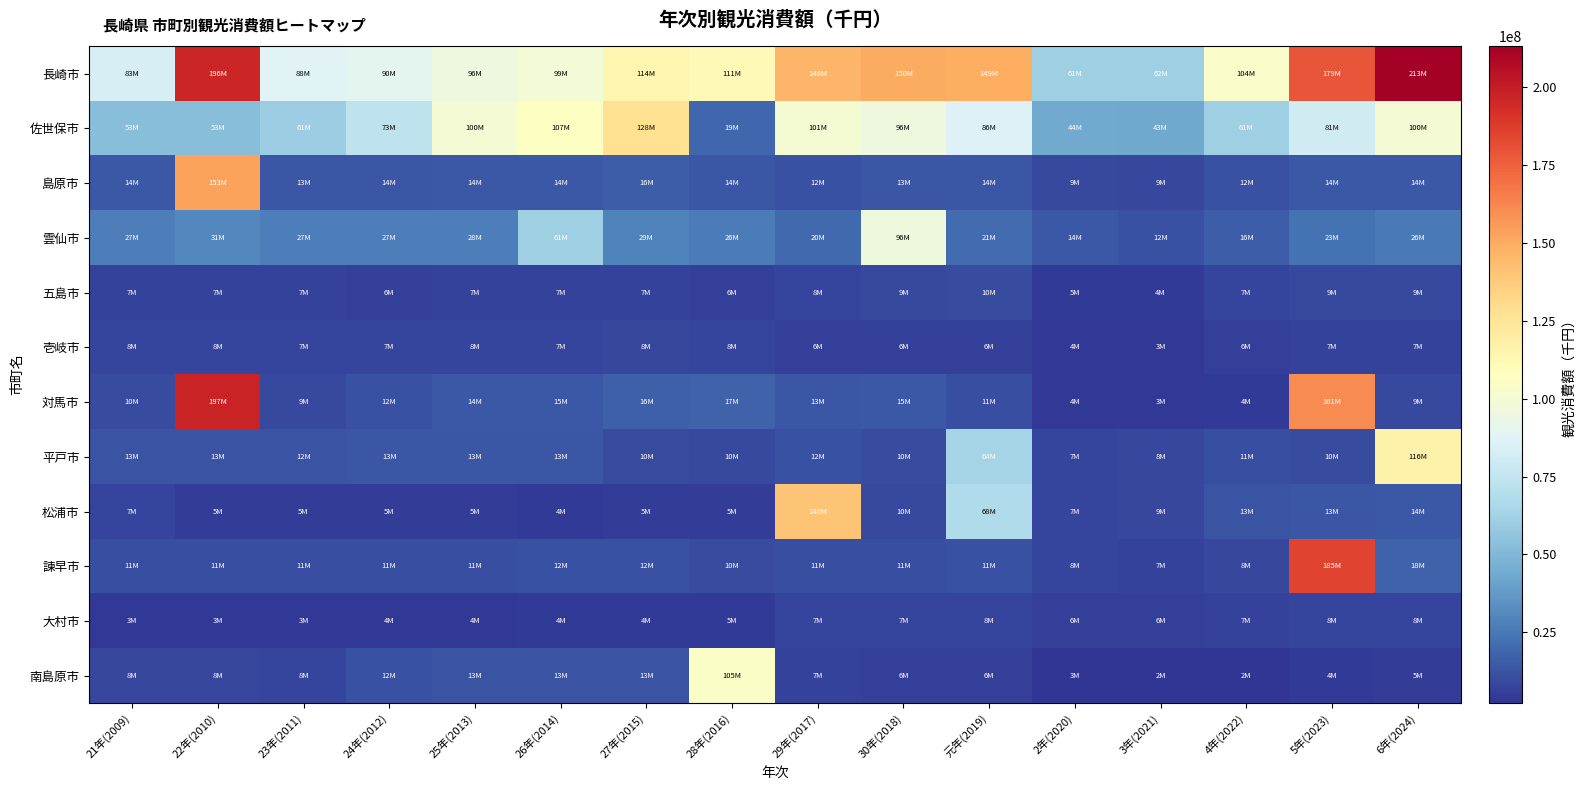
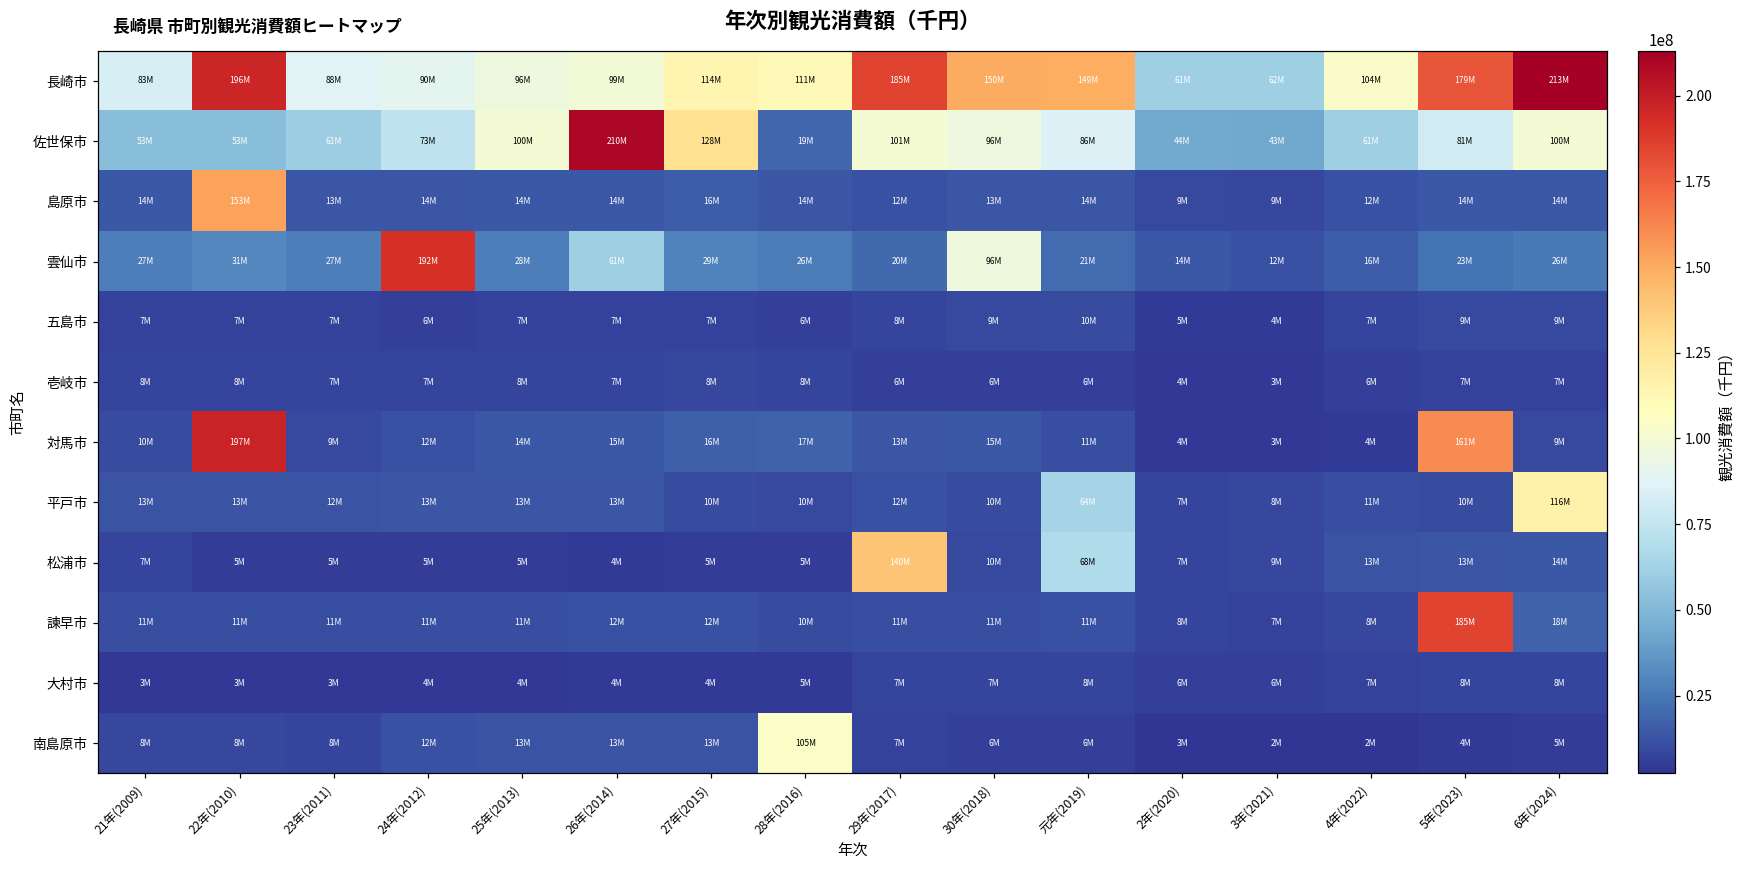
長崎市, 29年(2017): 146M -> 185M
佐世保市, 26年(2014): 107M -> 210M
雲仙市, 24年(2012): 27M -> 192M
